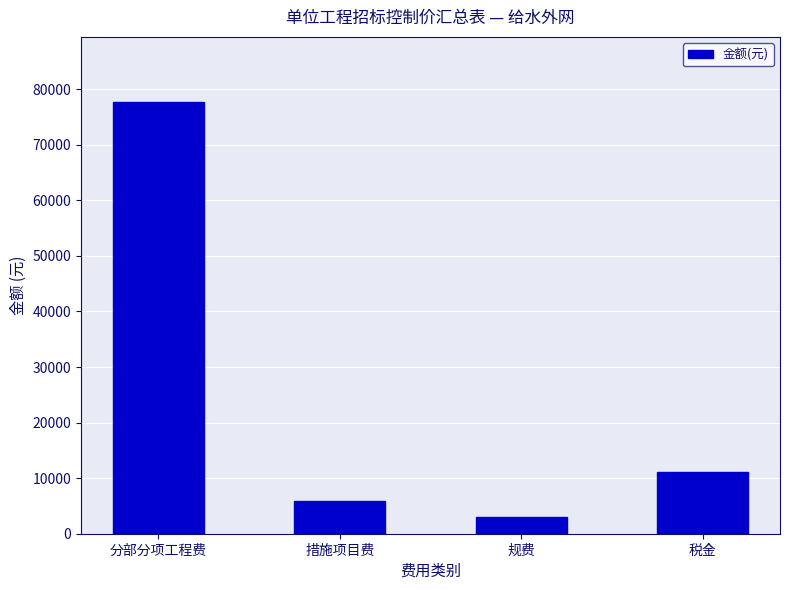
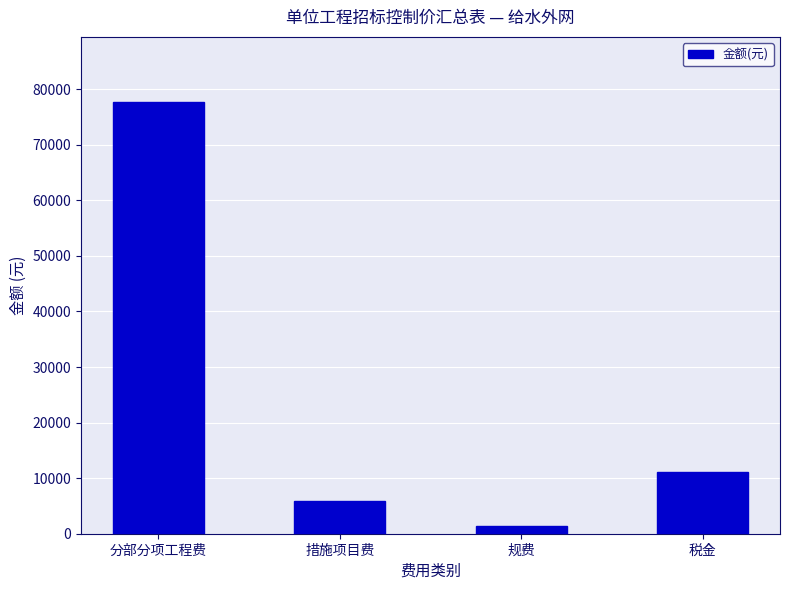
规费: 3000 -> 1000
